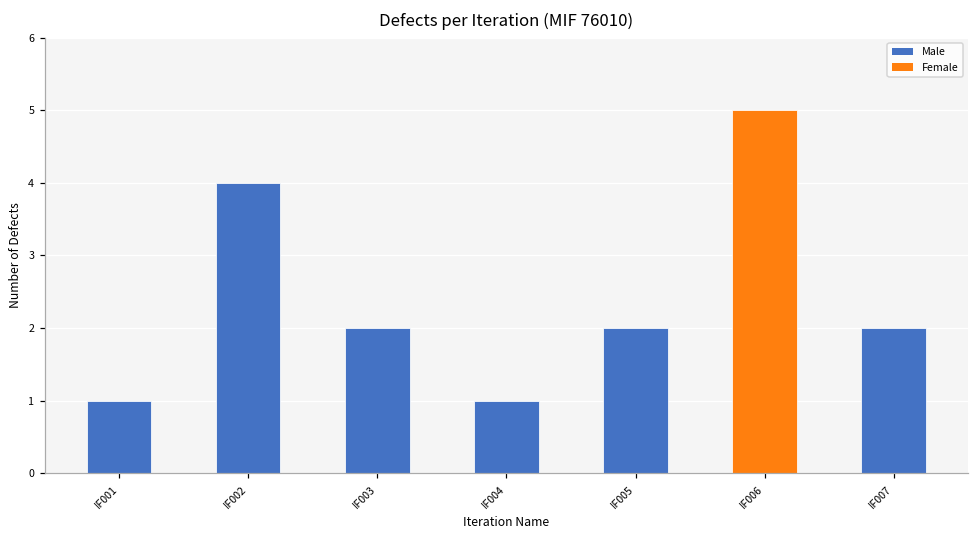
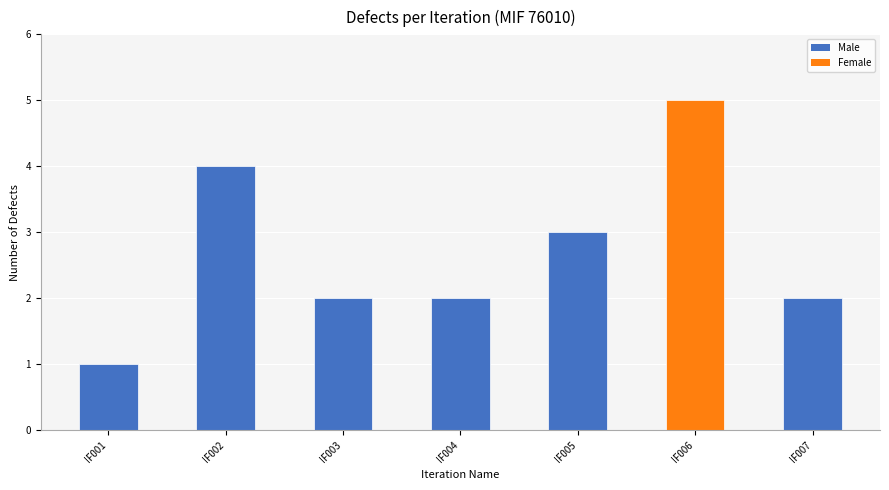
IF004: 1 -> 2
IF005: 2 -> 3
